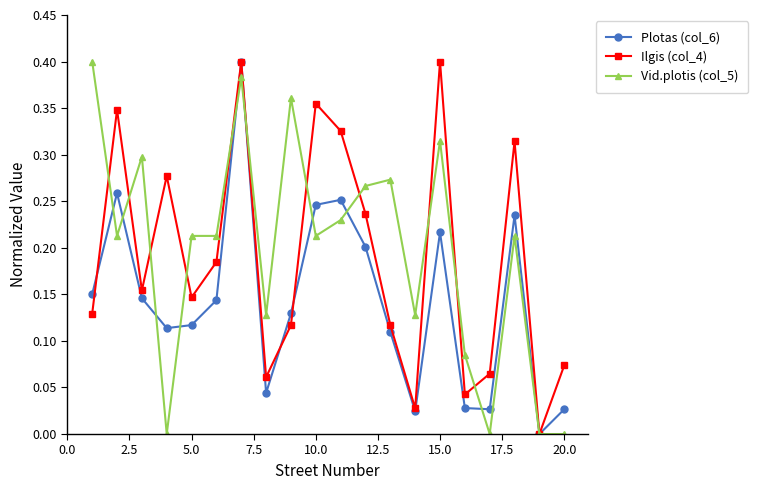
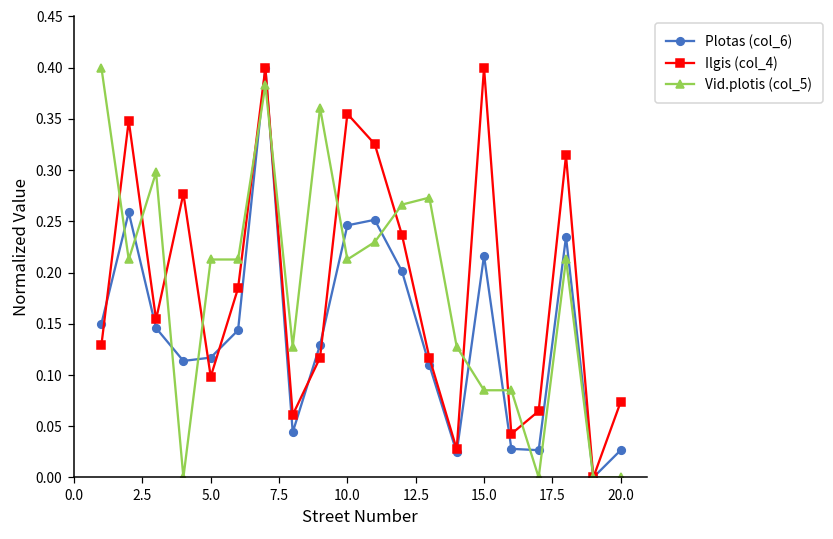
Ilgis (col_4), 5.0: 0.15 -> 0.10
Vid.plotis (col_5), 15.0: 0.31 -> 0.09
